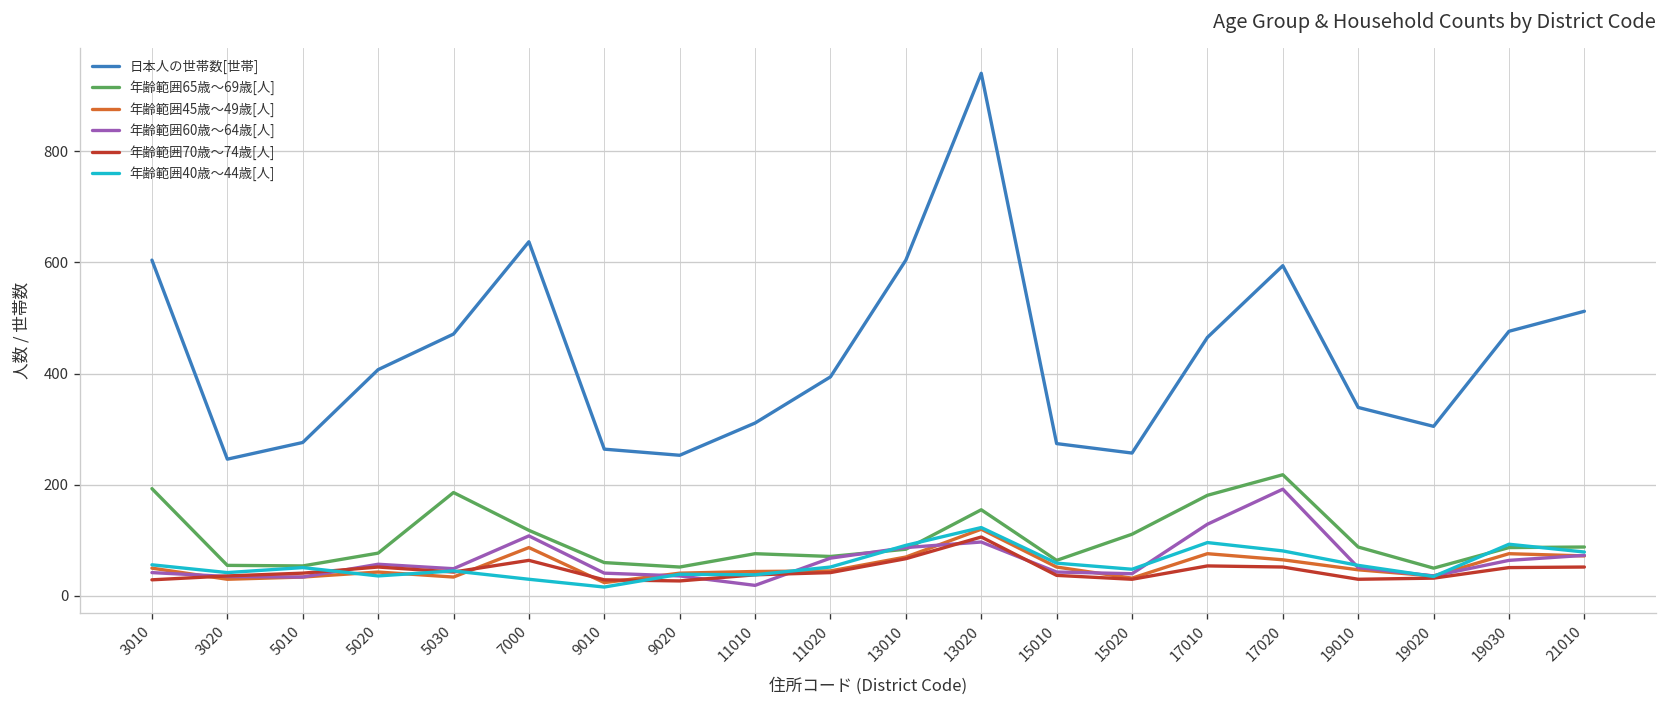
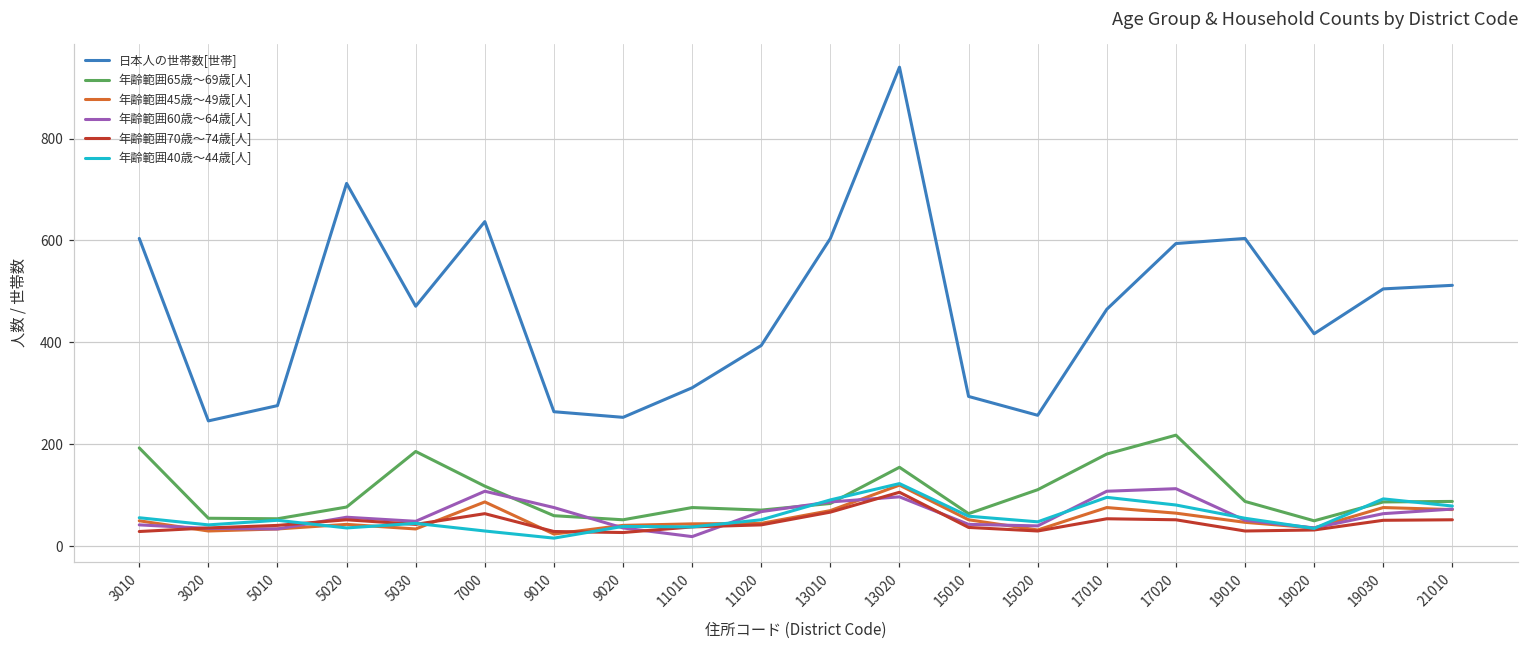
日本人の世帯数[世帯], 5020: 410 -> 710
年齢範囲60歳～64歳[人], 9010: 40 -> 80
日本人の世帯数[世帯], 15010: 270 -> 290
年齢範囲60歳～64歳[人], 17010: 130 -> 110
年齢範囲60歳～64歳[人], 17020: 190 -> 110
日本人の世帯数[世帯], 19010: 340 -> 600
日本人の世帯数[世帯], 19020: 310 -> 420
日本人の世帯数[世帯], 19030: 480 -> 510
